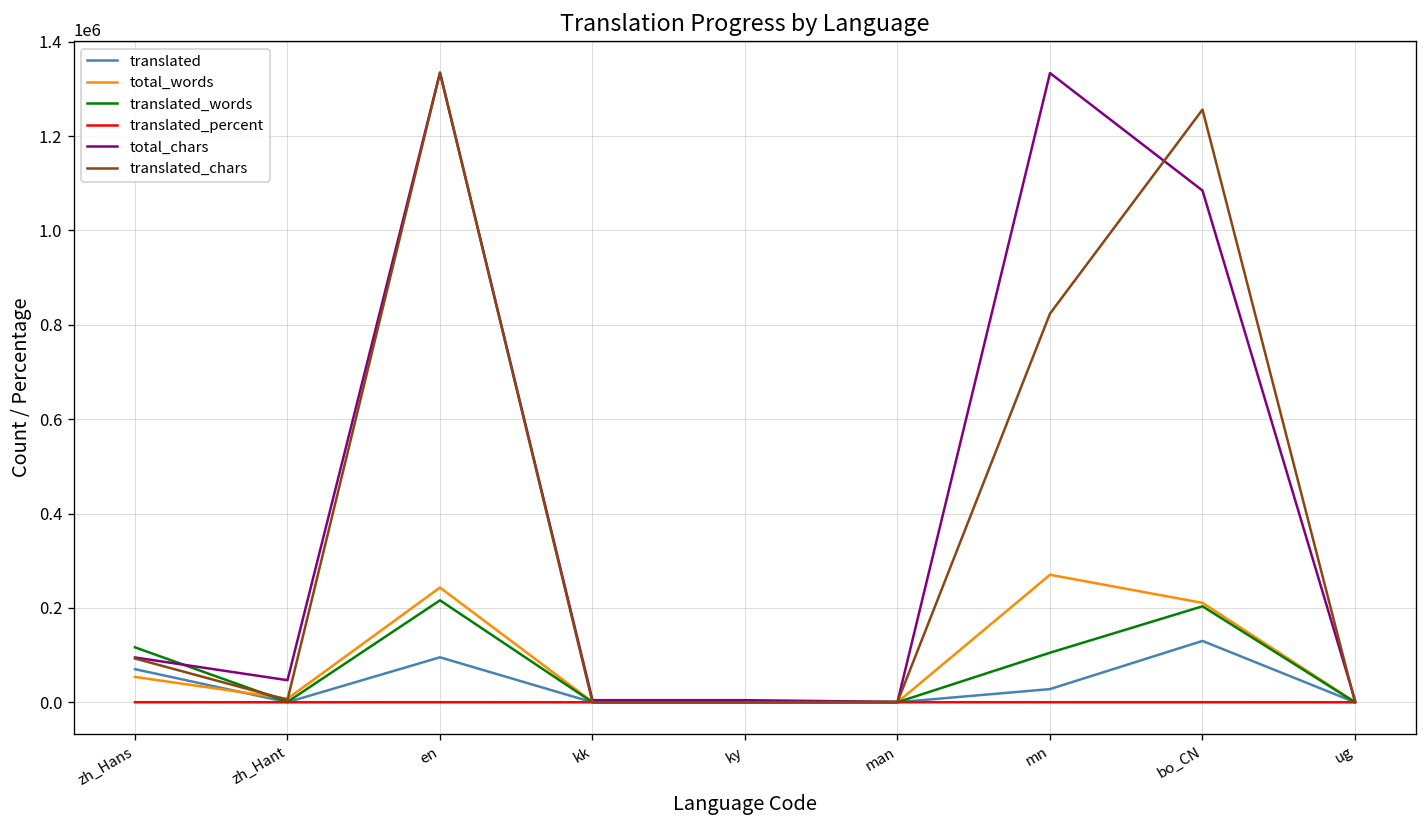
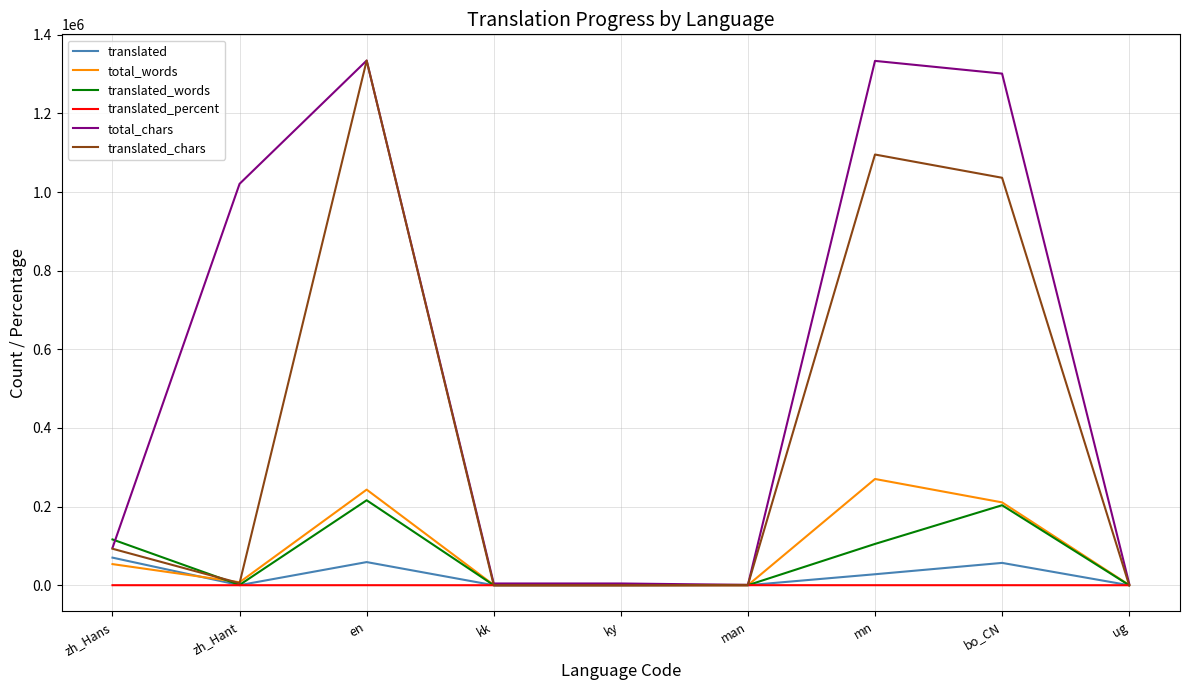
total_chars, zh_Hant: 50000 -> 1020000
translated, en: 100000 -> 60000
translated_chars, mn: 820000 -> 1100000
translated, bo_CN: 130000 -> 60000
total_chars, bo_CN: 1080000 -> 1300000
translated_chars, bo_CN: 1260000 -> 1040000
